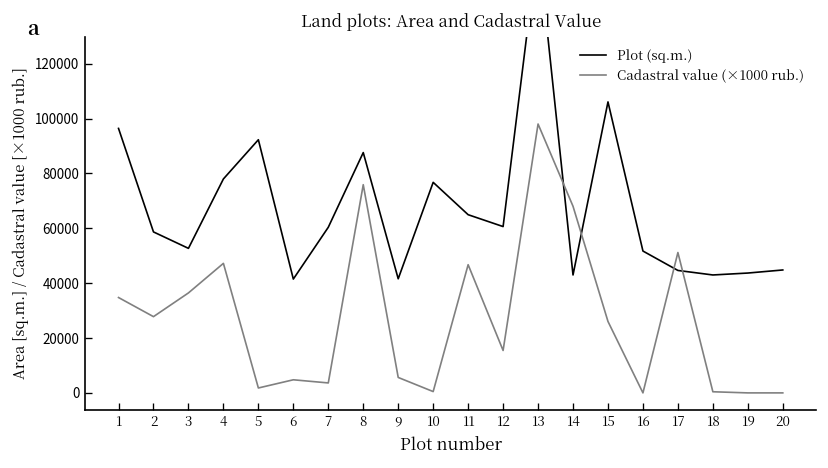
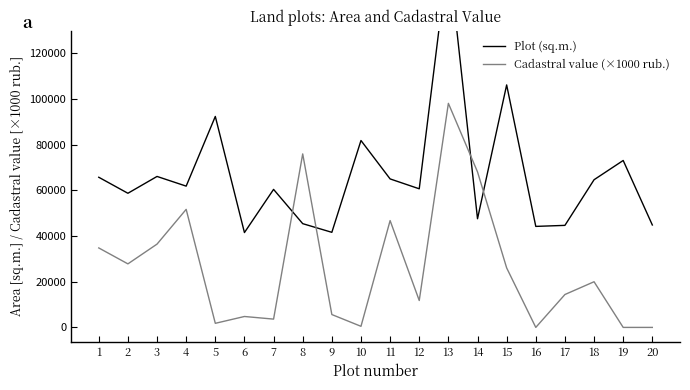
Plot (sq.m.), 1: 96000 -> 66000
Plot (sq.m.), 3: 53000 -> 66000
Plot (sq.m.), 4: 78000 -> 62000
Cadastral value (×1000 rub.), 4: 47000 -> 52000
Plot (sq.m.), 8: 88000 -> 45000
Plot (sq.m.), 10: 77000 -> 82000
Cadastral value (×1000 rub.), 12: 15000 -> 12000
Plot (sq.m.), 14: 43000 -> 48000
Plot (sq.m.), 16: 52000 -> 44000
Cadastral value (×1000 rub.), 17: 51000 -> 14000
Plot (sq.m.), 18: 43000 -> 65000
Cadastral value (×1000 rub.), 18: 0 -> 20000
Plot (sq.m.), 19: 44000 -> 73000
